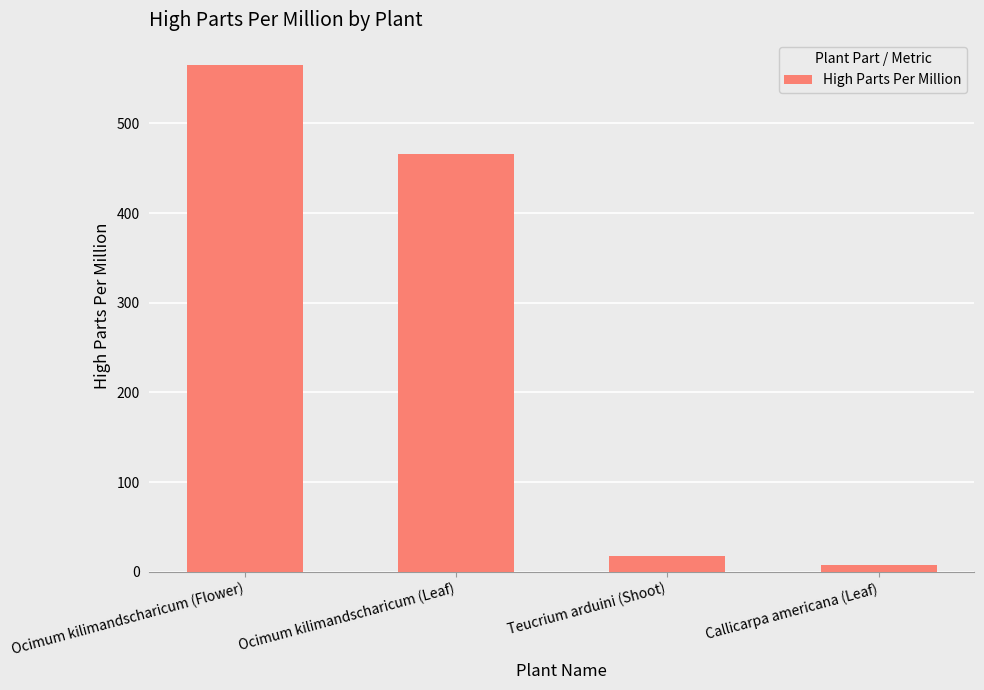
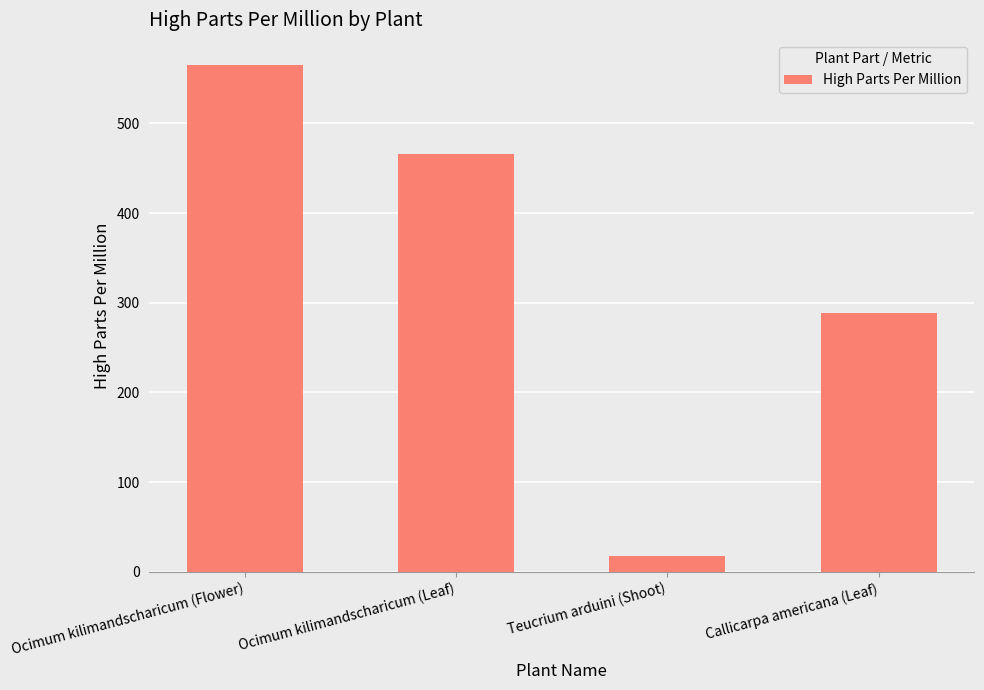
Callicarpa americana (Leaf): 10 -> 290
